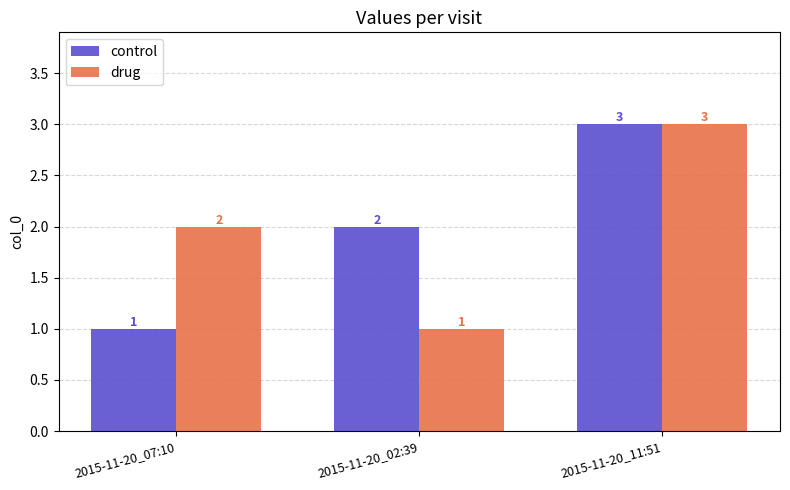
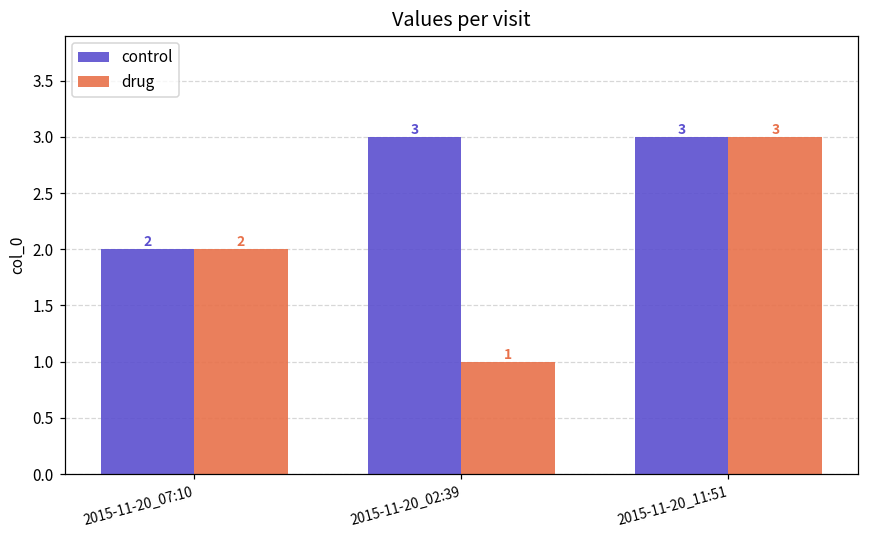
control, 2015-11-20_07:10: 1 -> 2
control, 2015-11-20_02:39: 2 -> 3
